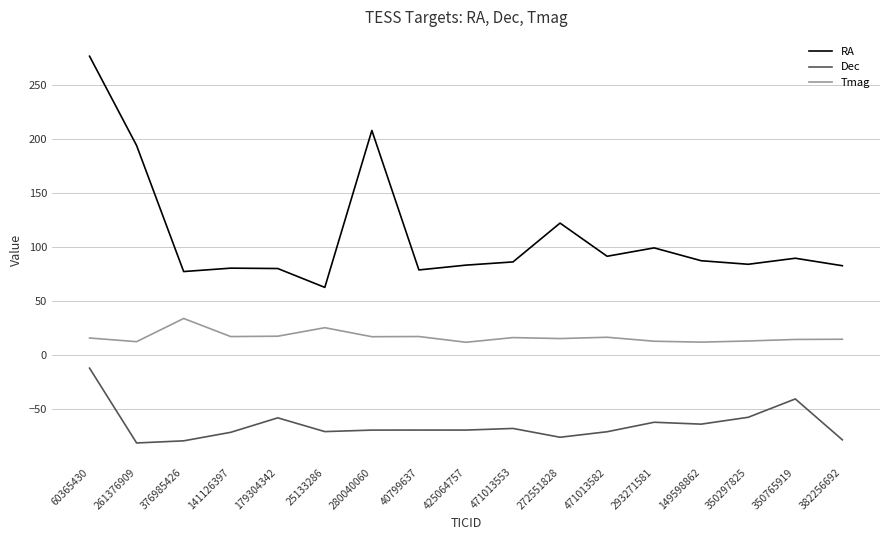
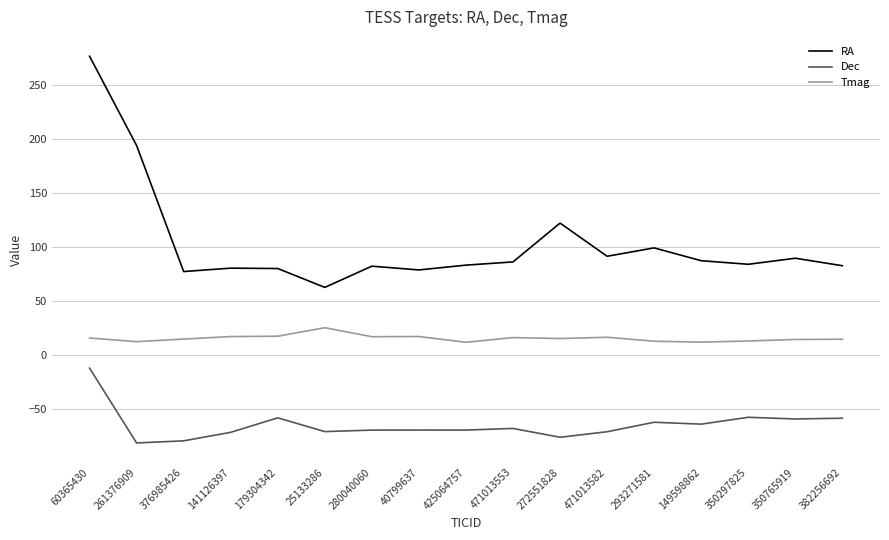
Tmag, 376985426: 34 -> 14
RA, 280040060: 208 -> 82
Dec, 350765919: -41 -> -60
Dec, 382256692: -79 -> -59
